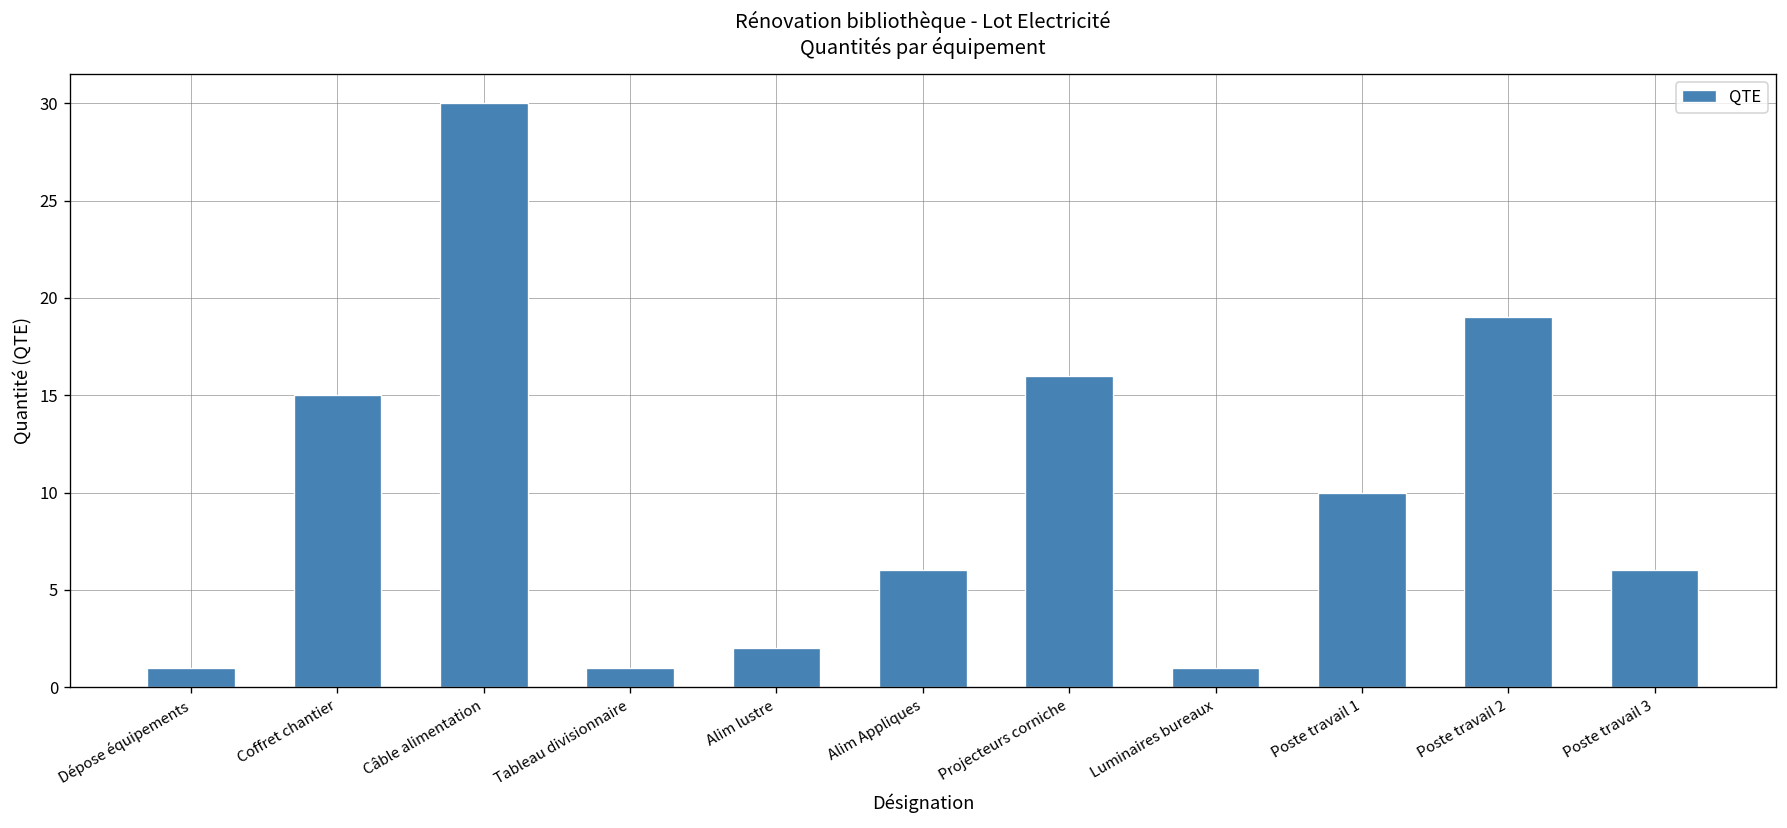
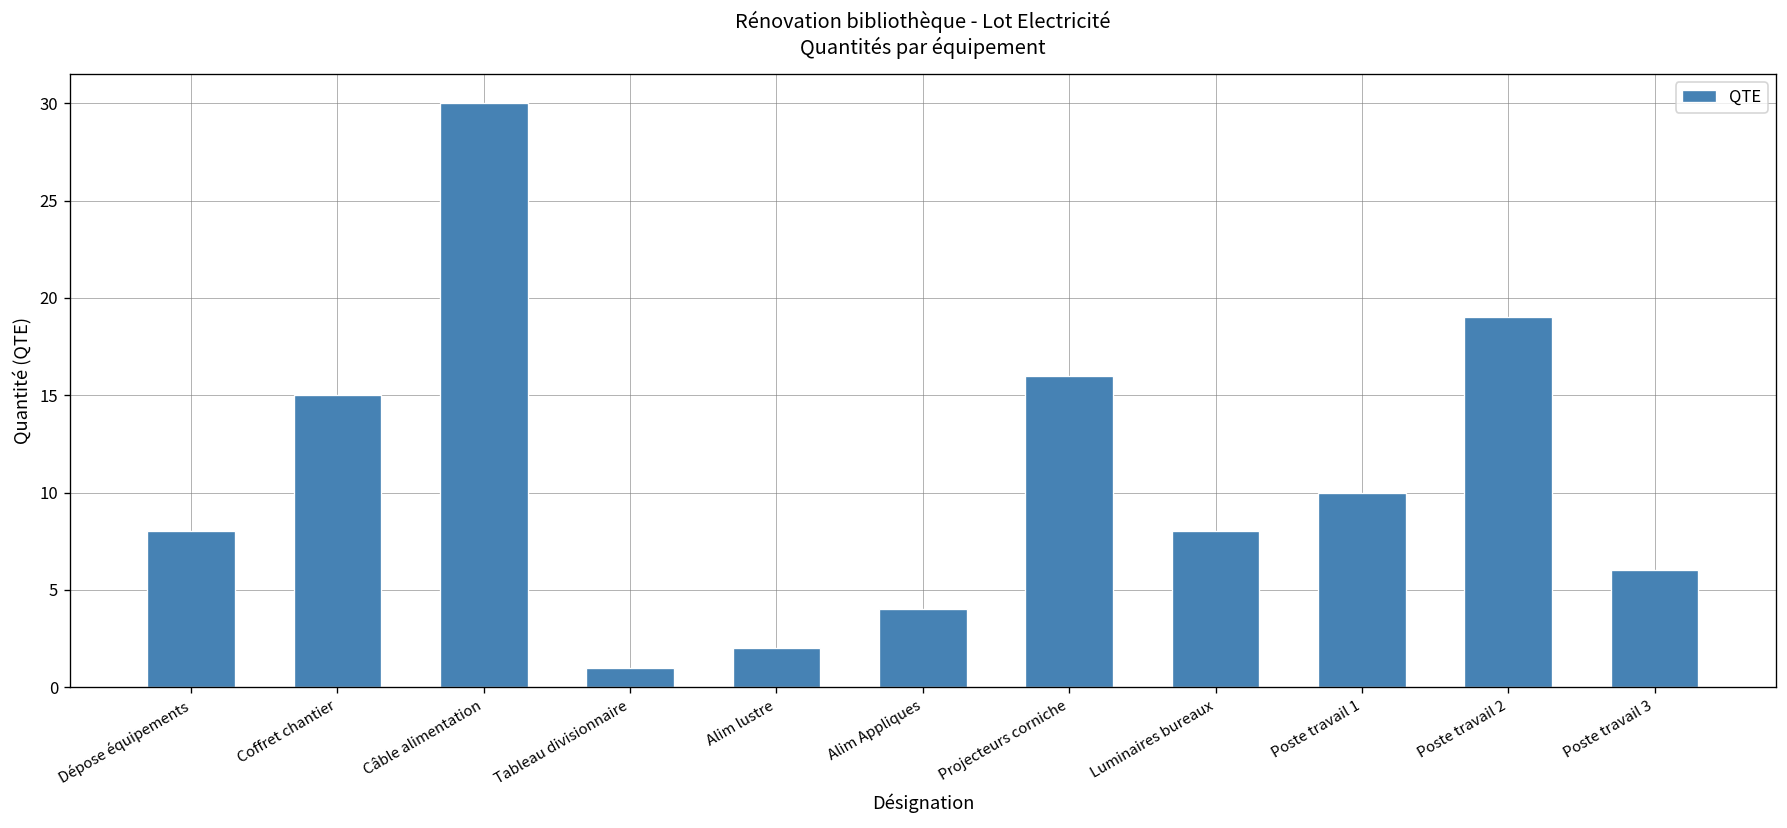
Dépose équipements: 1 -> 8
Alim Appliques: 6 -> 4
Luminaires bureaux: 1 -> 8
